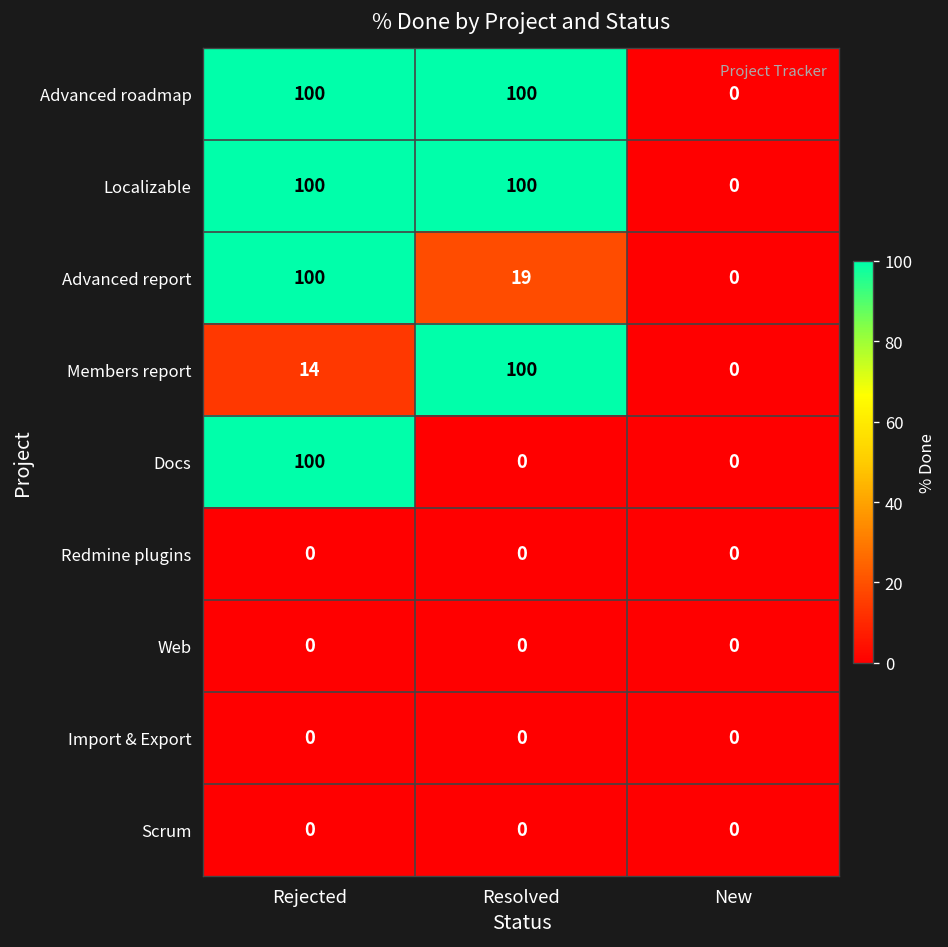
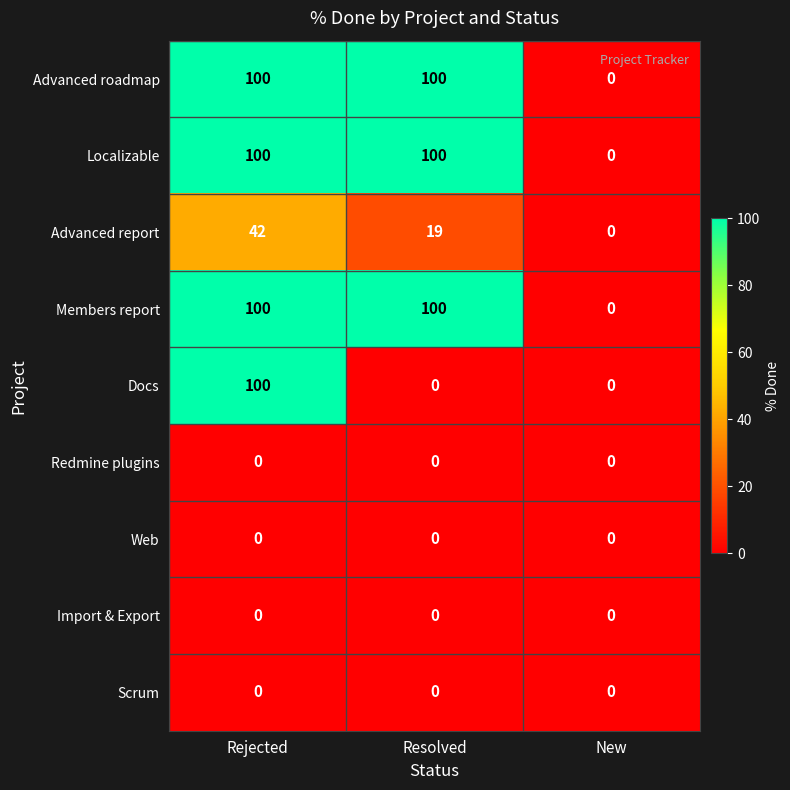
Advanced report, Rejected: 100 -> 42
Members report, Rejected: 14 -> 100
